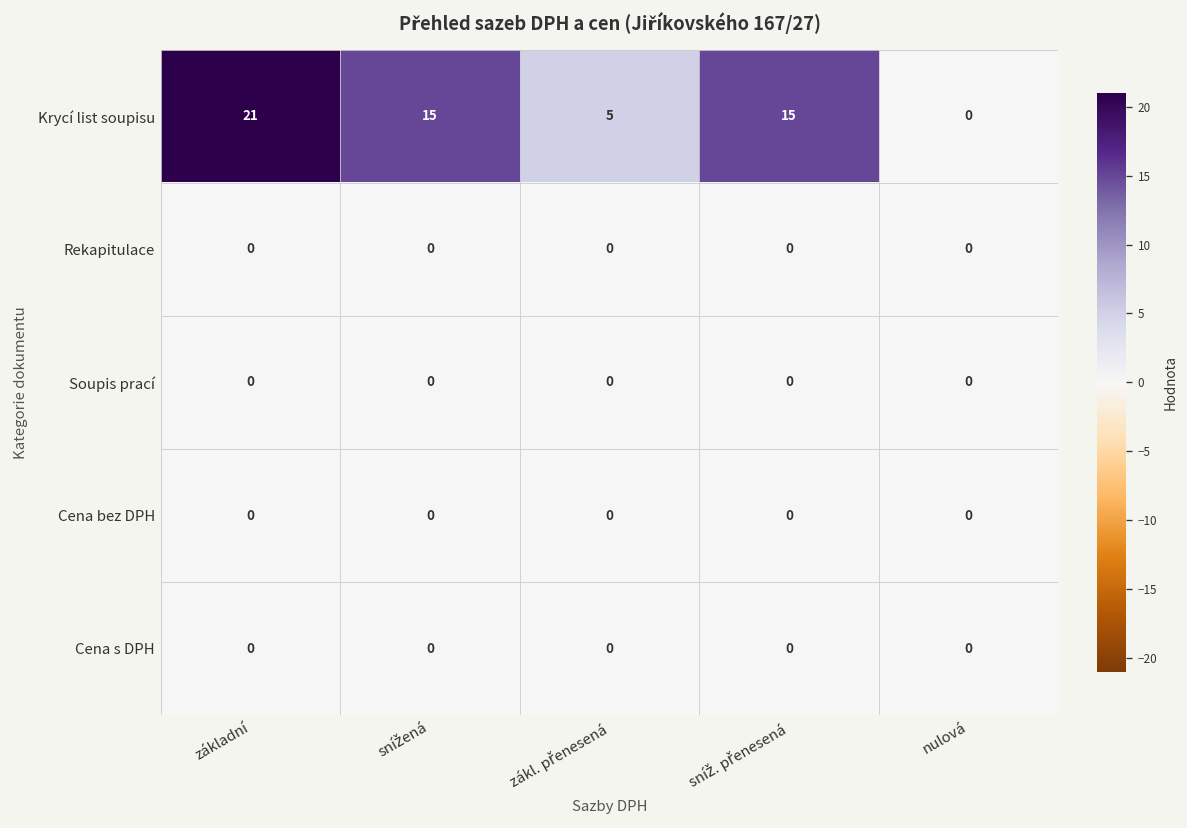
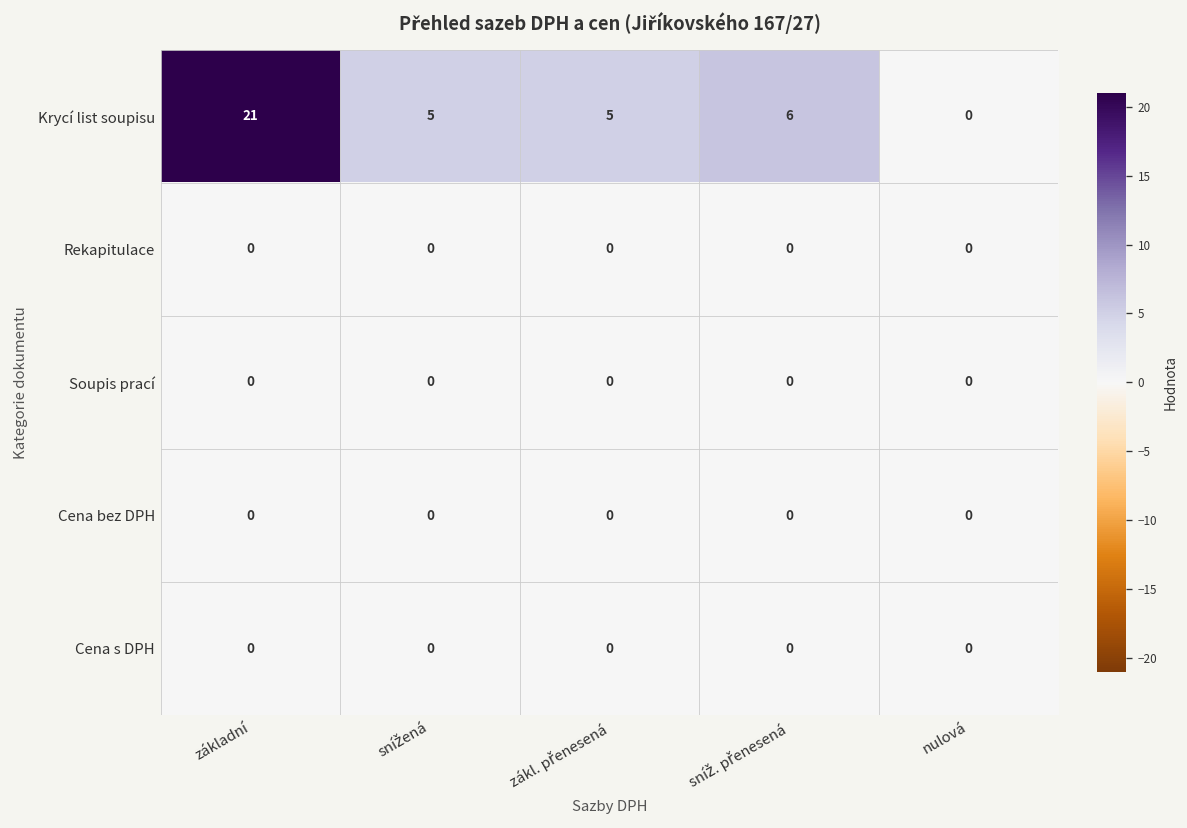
Krycí list soupisu, snížená: 15 -> 5
Krycí list soupisu, sníž. přenesená: 15 -> 6
